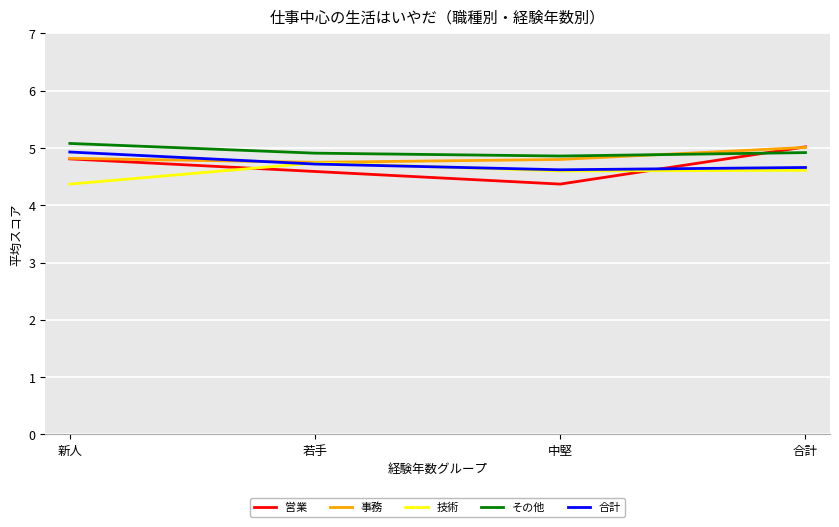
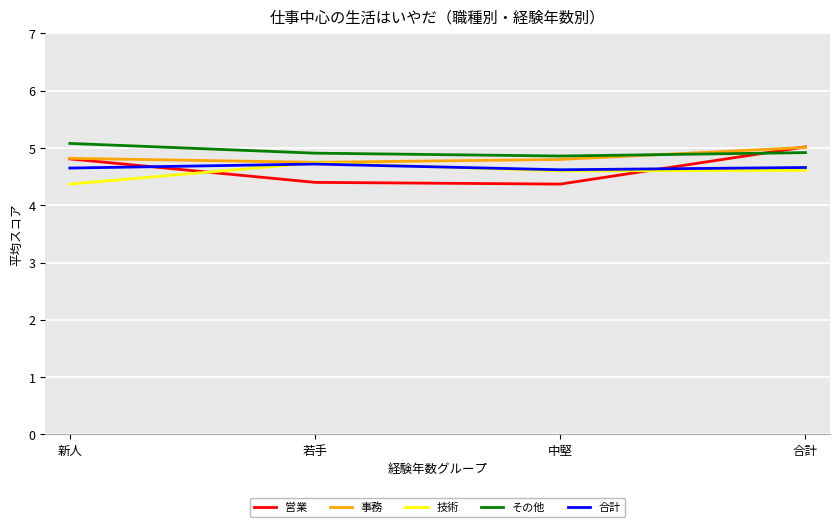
合計, 新人: 4.9 -> 4.7
営業, 若手: 4.6 -> 4.4
